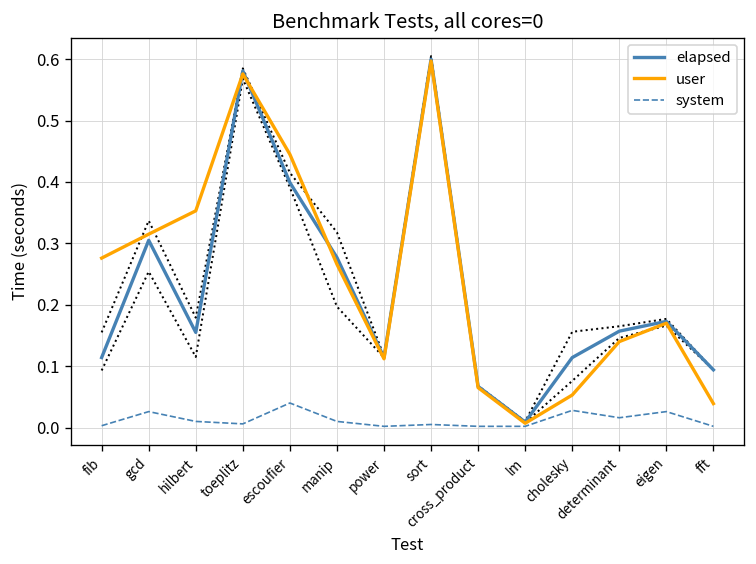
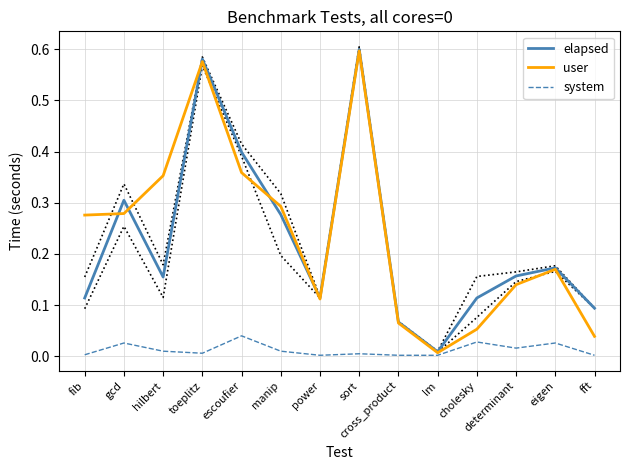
user, gcd: 0.32 -> 0.28
user, escoufier: 0.45 -> 0.36
user, manip: 0.27 -> 0.29
